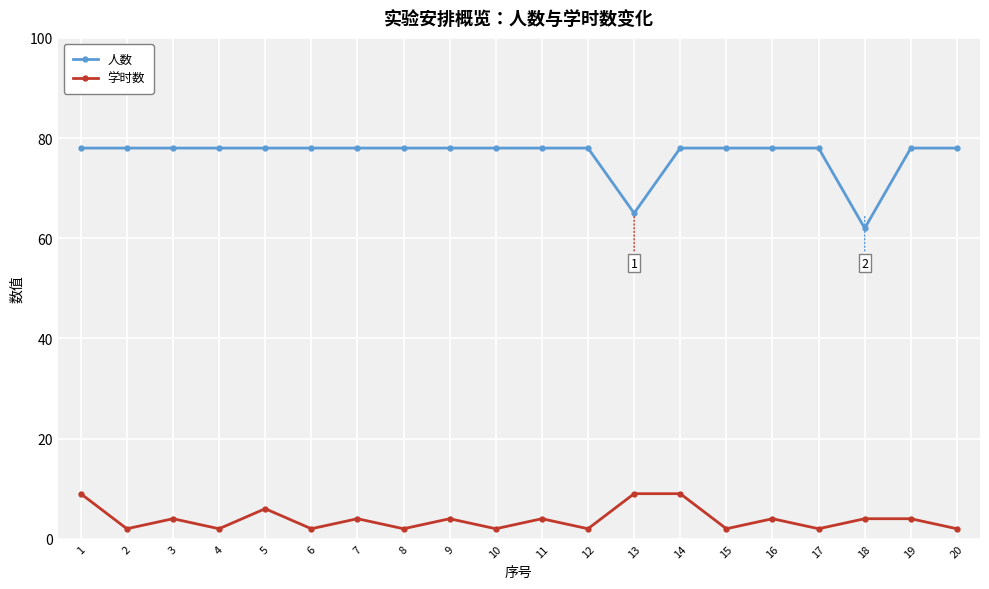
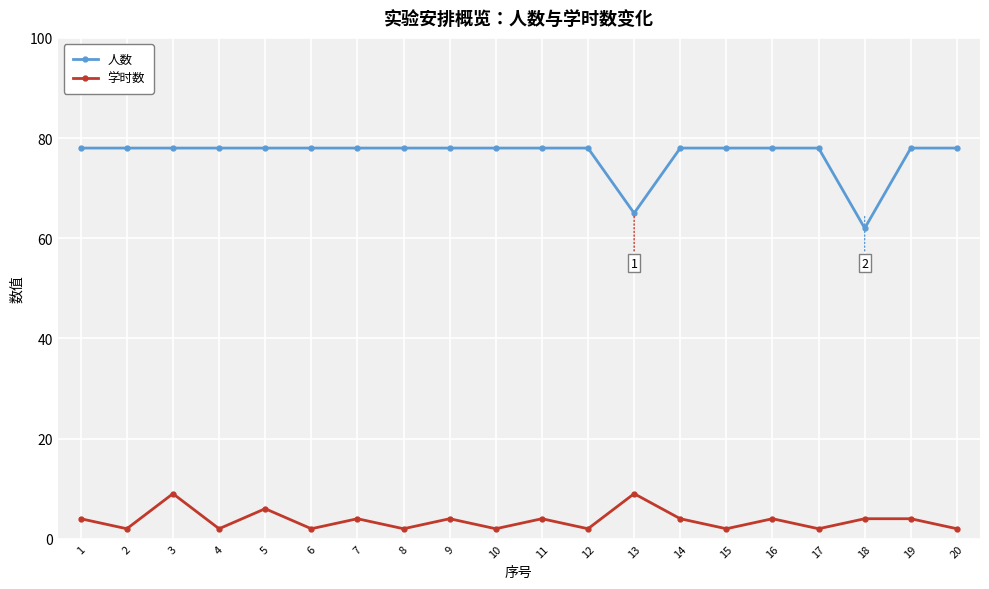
学时数, 1: 9 -> 4
学时数, 3: 4 -> 9
学时数, 14: 9 -> 4
